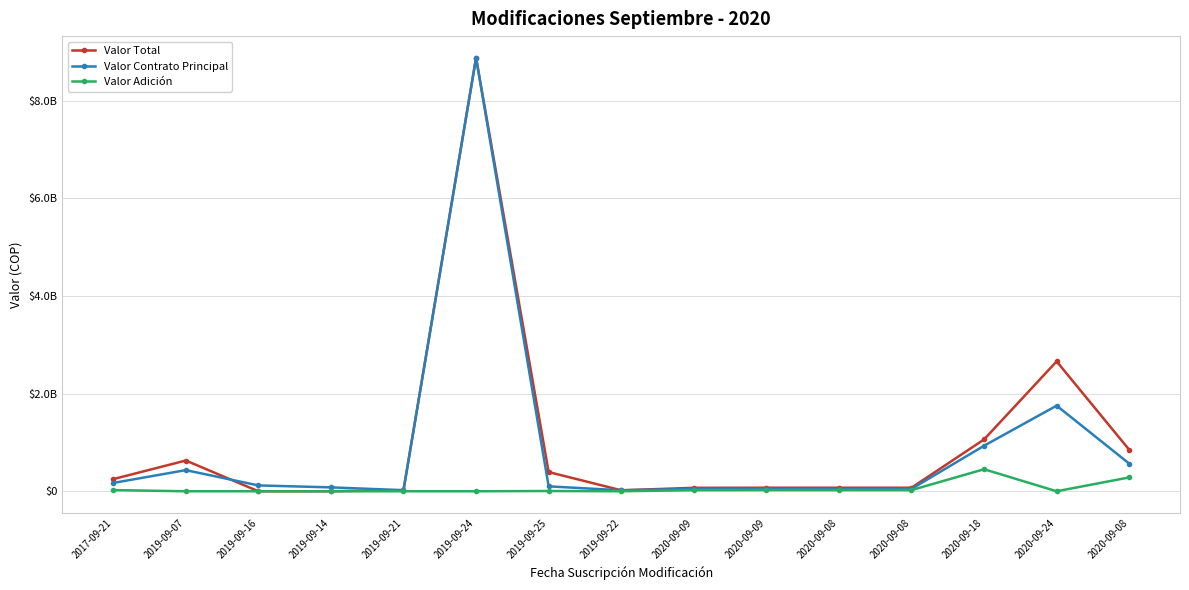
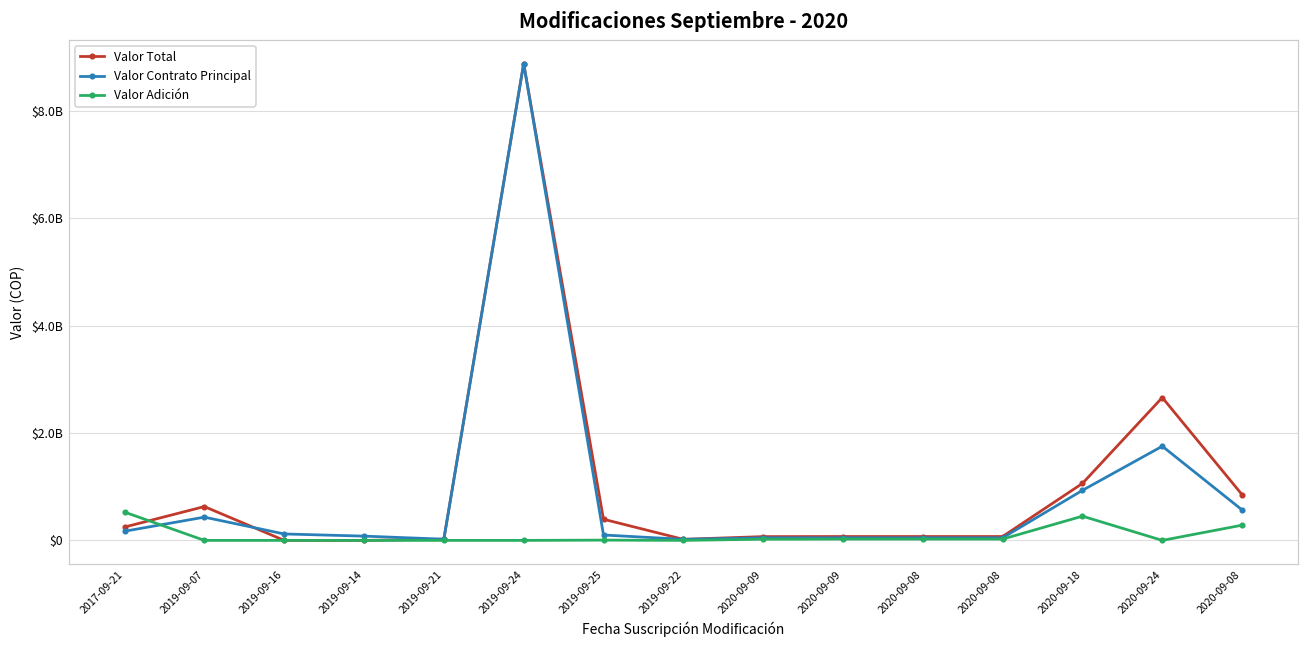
Valor Adición, 2017-09-21: $0 -> $500000000
